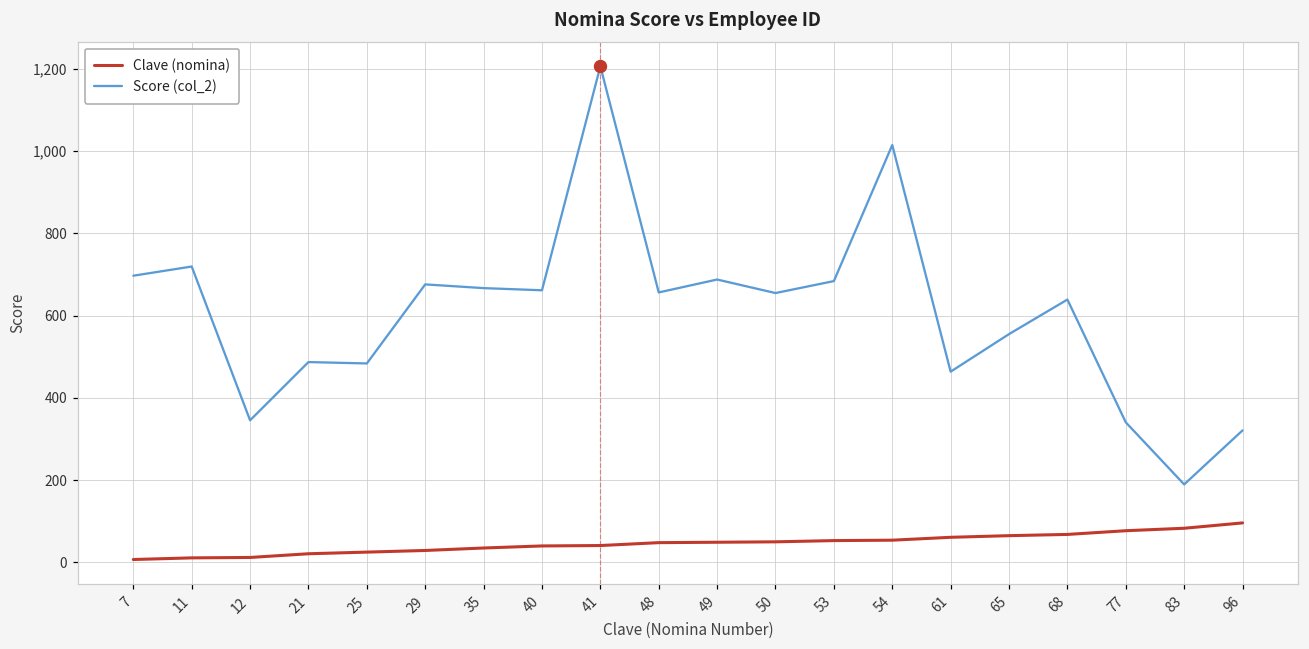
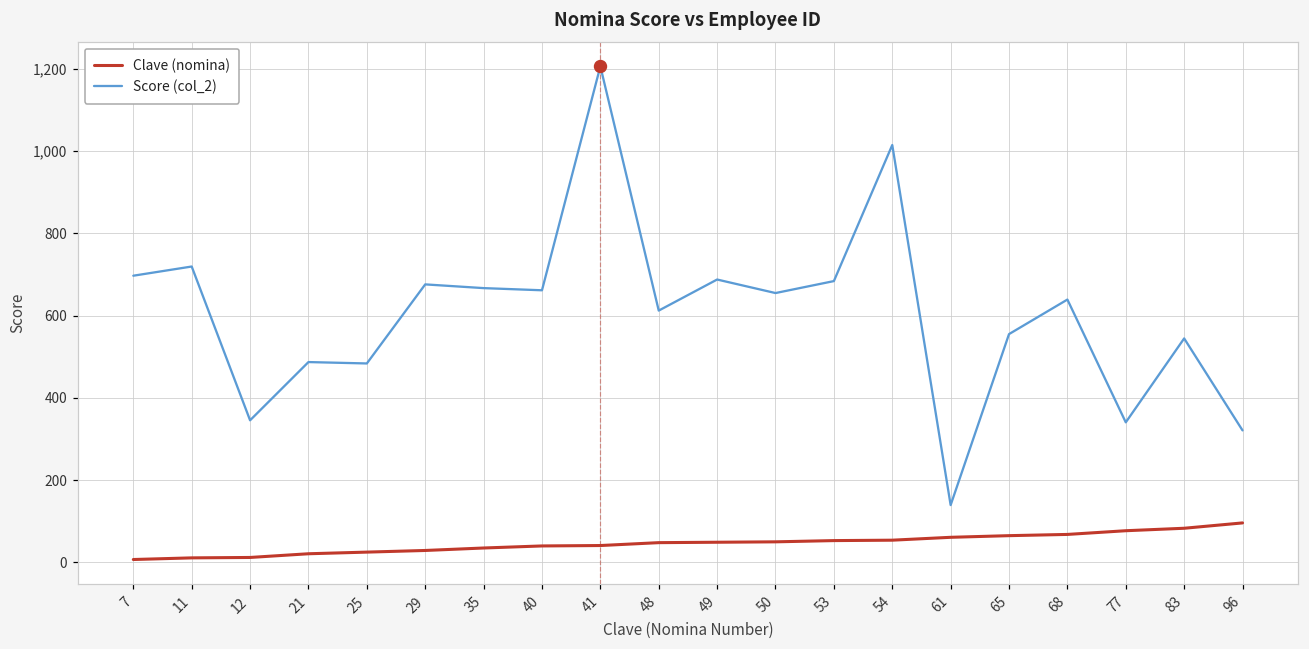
Score (col_2), 48: 660 -> 610
Score (col_2), 61: 460 -> 140
Score (col_2), 83: 190 -> 540
